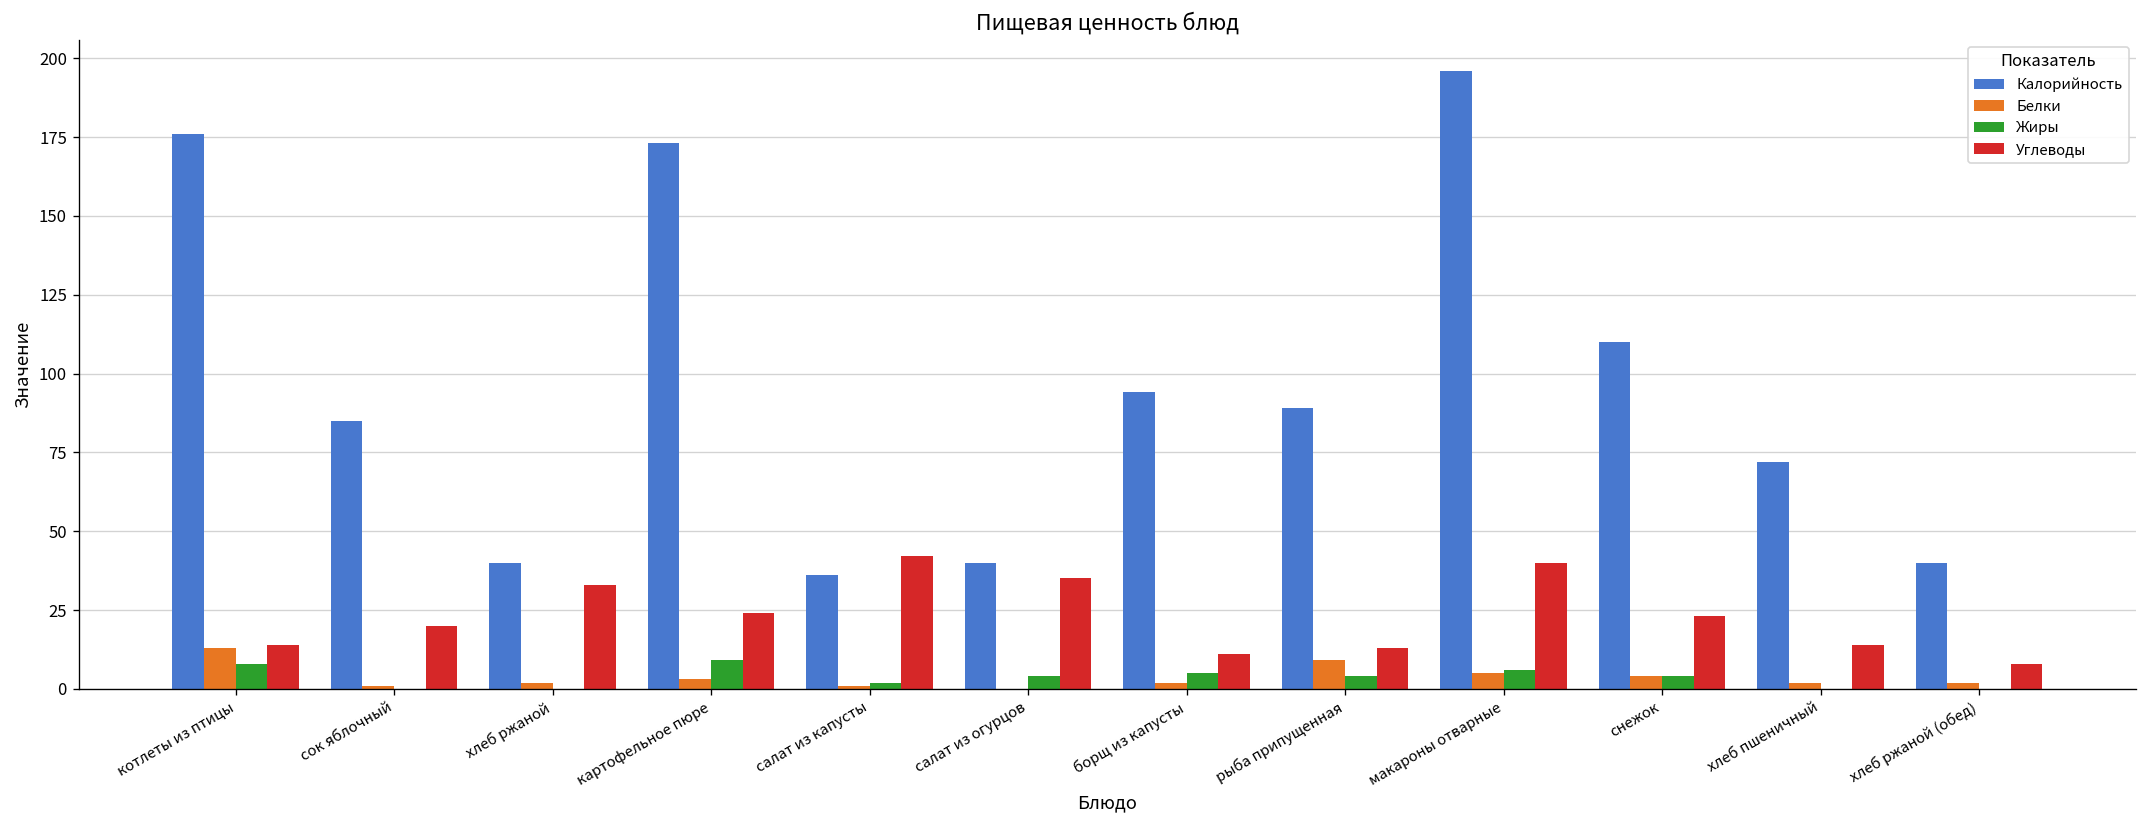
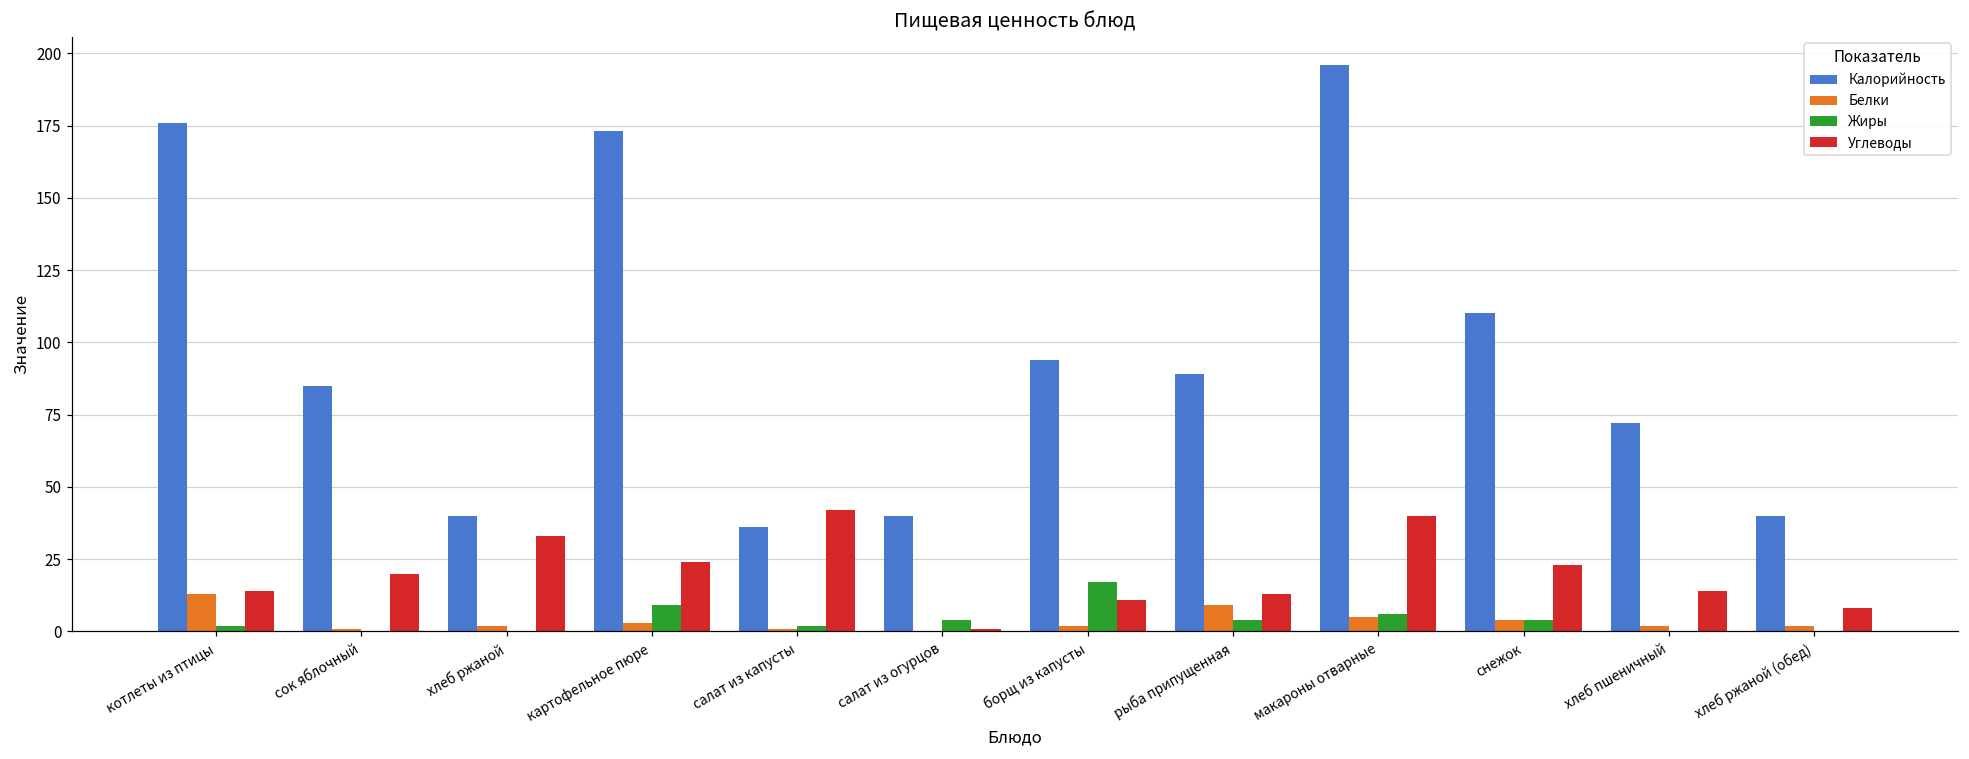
Жиры, котлеты из птицы: 8 -> 2
Углеводы, салат из огурцов: 35 -> 1
Жиры, борщ из капусты: 5 -> 17
